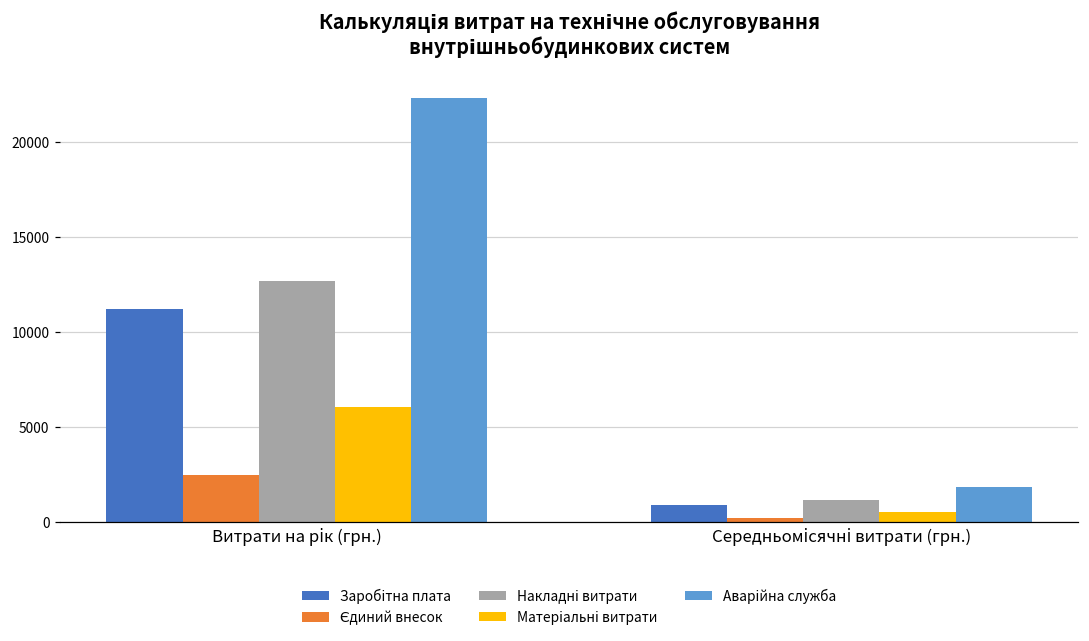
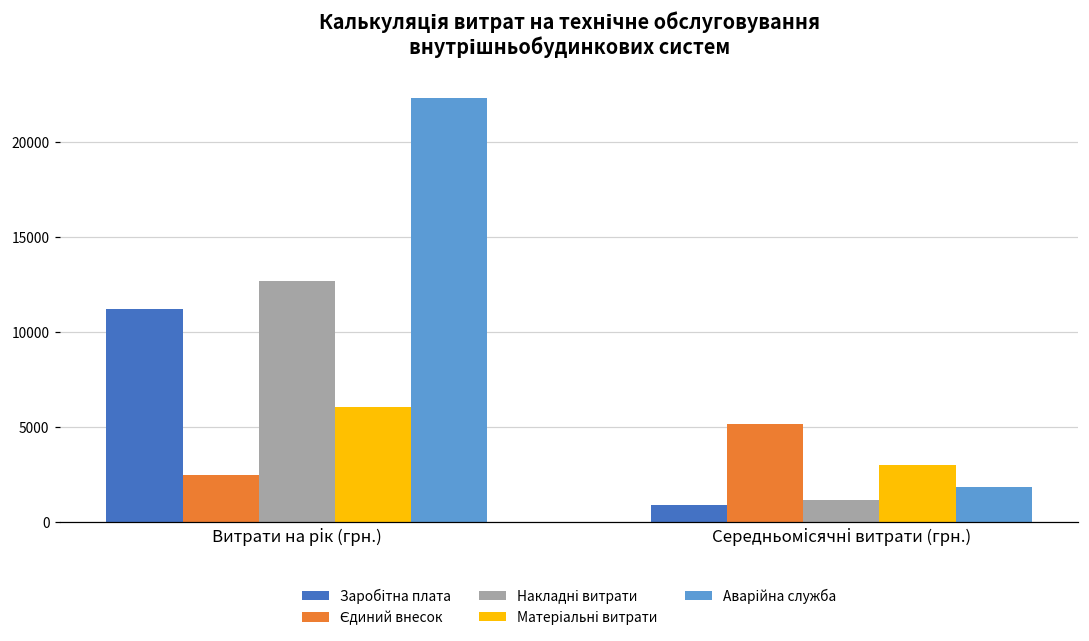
Єдиний внесок, Середньомісячні витрати (грн.): 200 -> 5200
Матеріальні витрати, Середньомісячні витрати (грн.): 500 -> 3000
